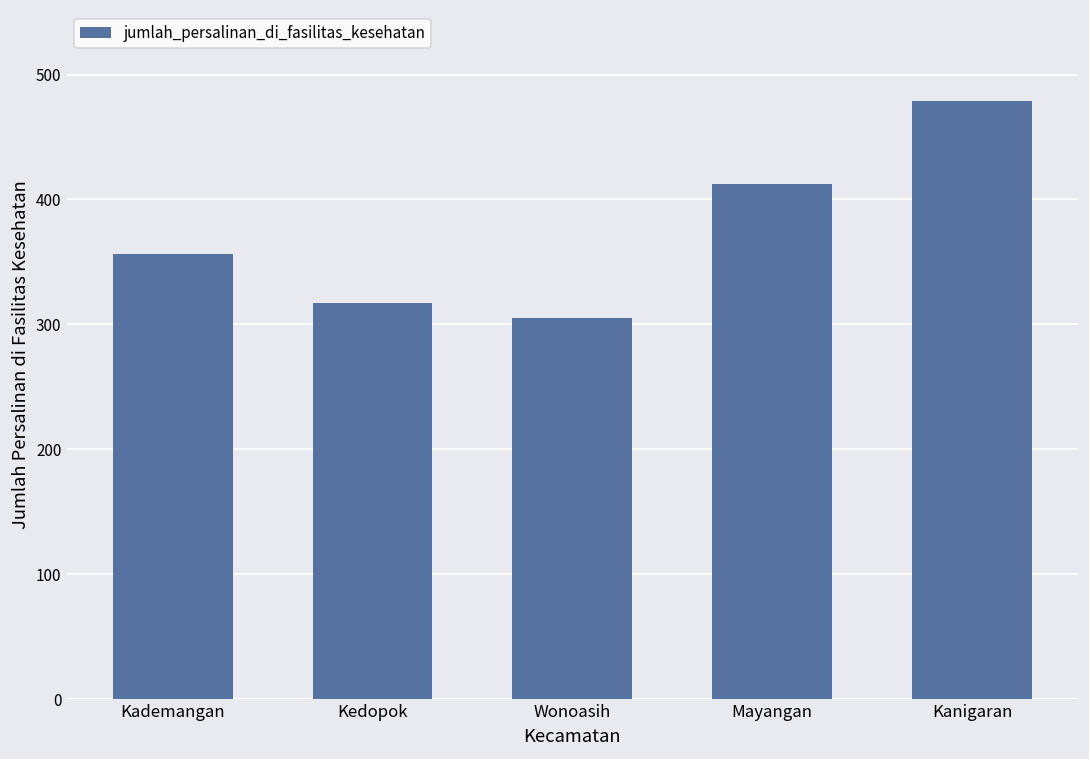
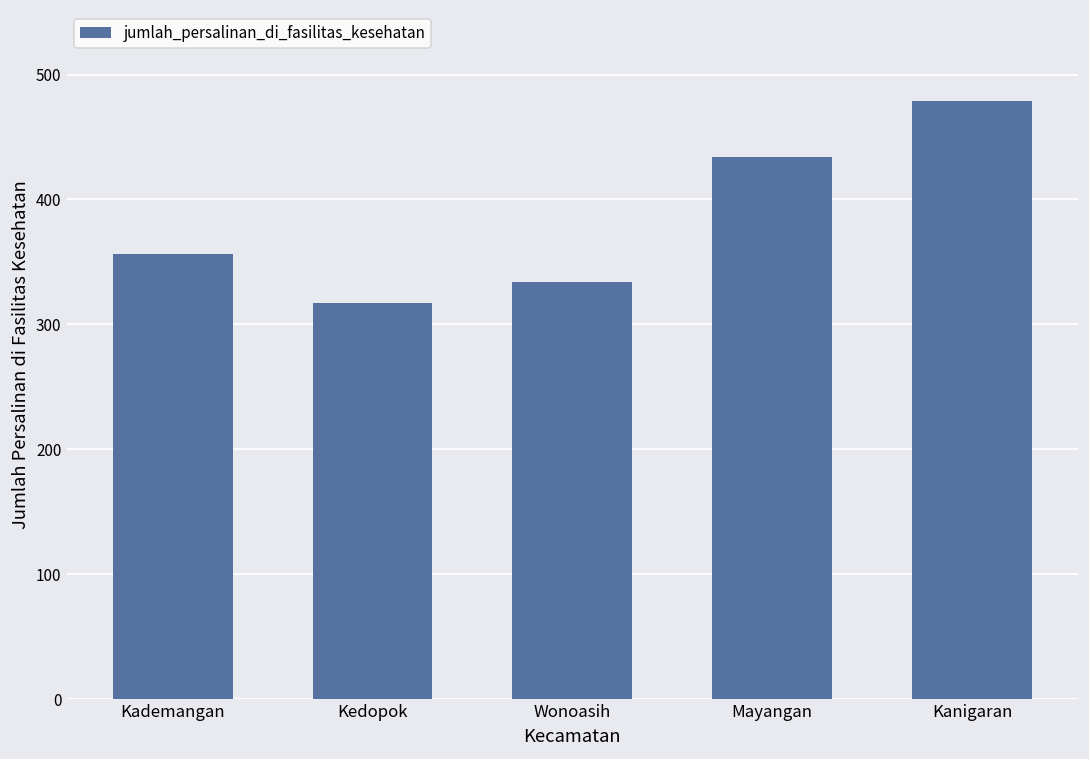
Wonoasih: 305 -> 334
Mayangan: 412 -> 434
